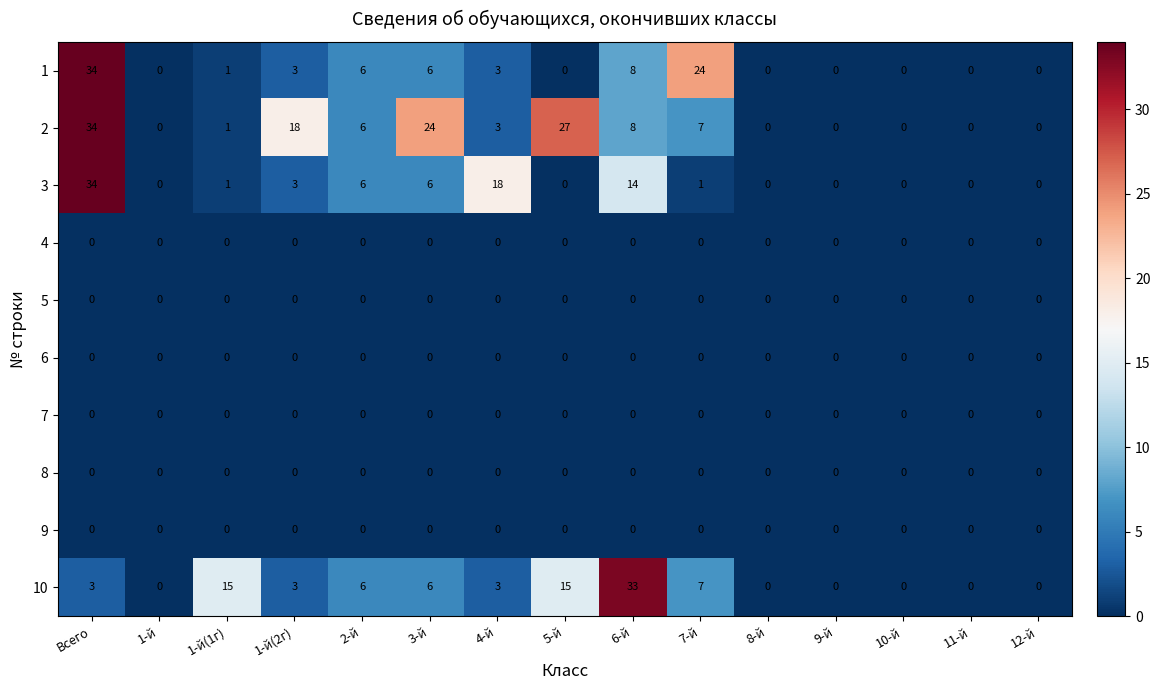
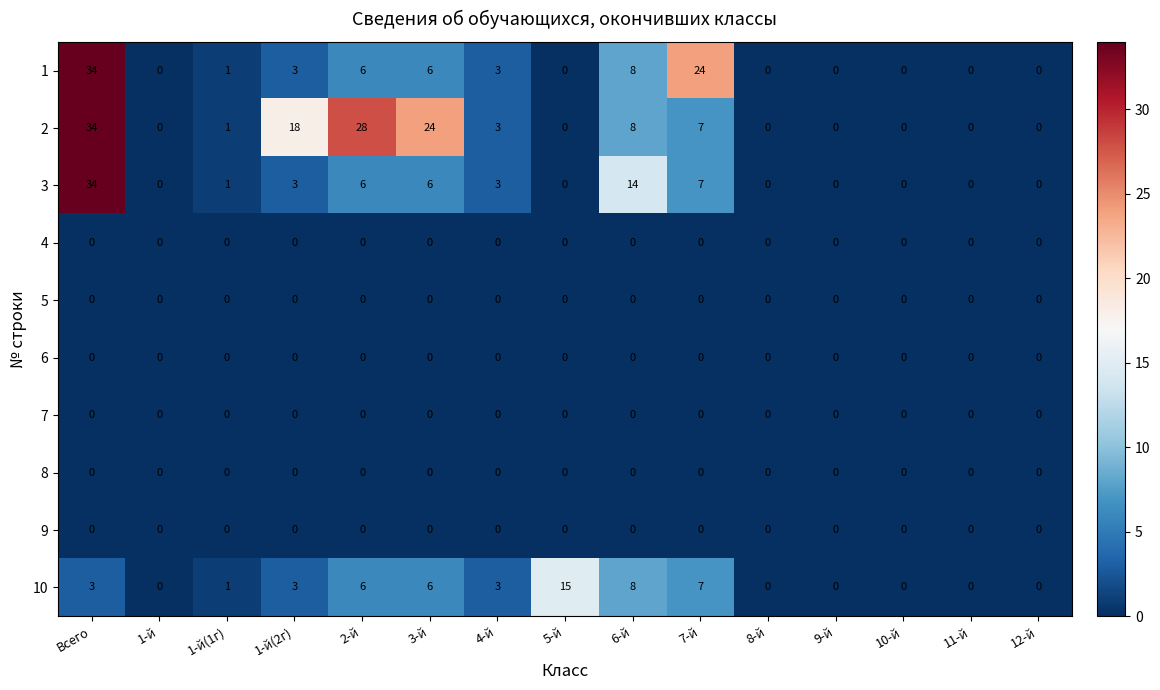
2, 2-й: 6 -> 28
2, 5-й: 27 -> 0
3, 4-й: 18 -> 3
3, 7-й: 1 -> 7
10, 1-й(1г): 15 -> 1
10, 6-й: 33 -> 8
